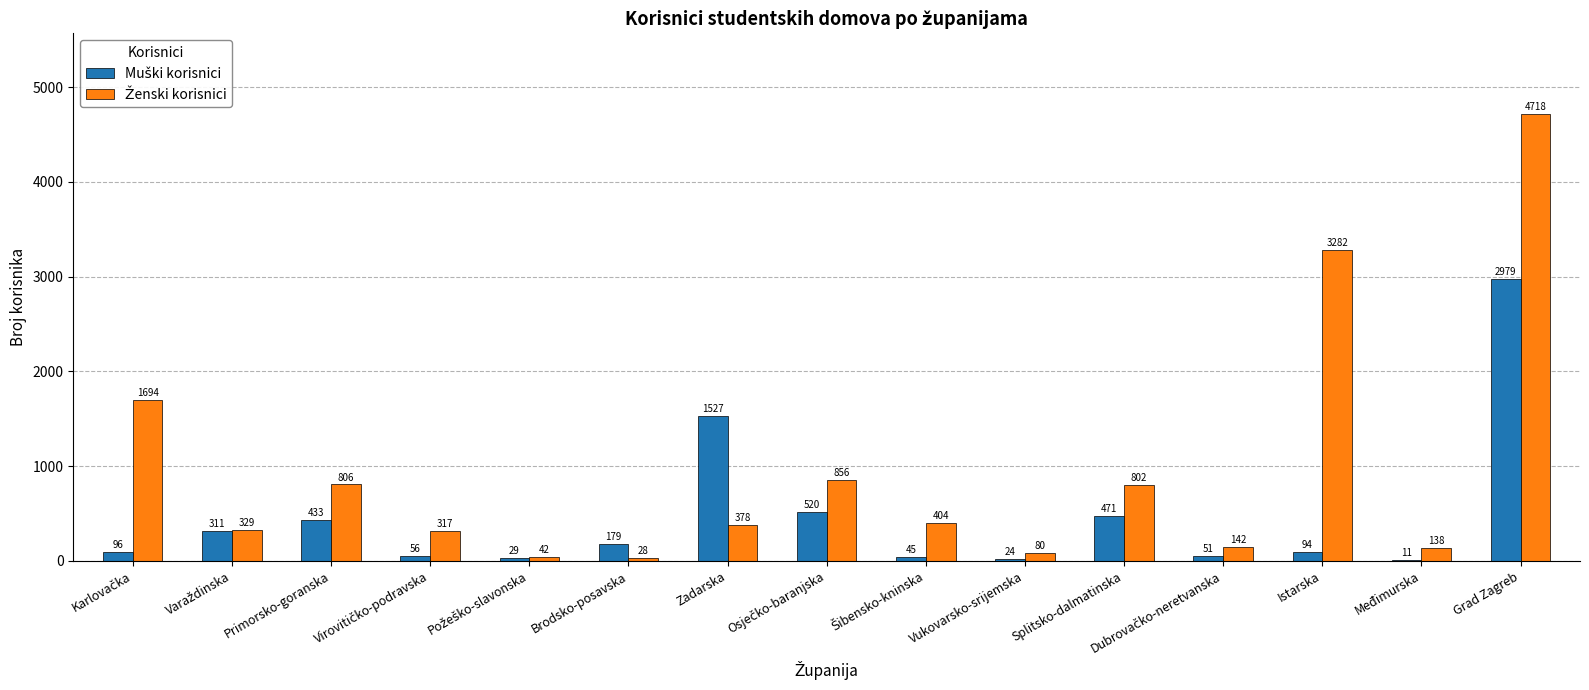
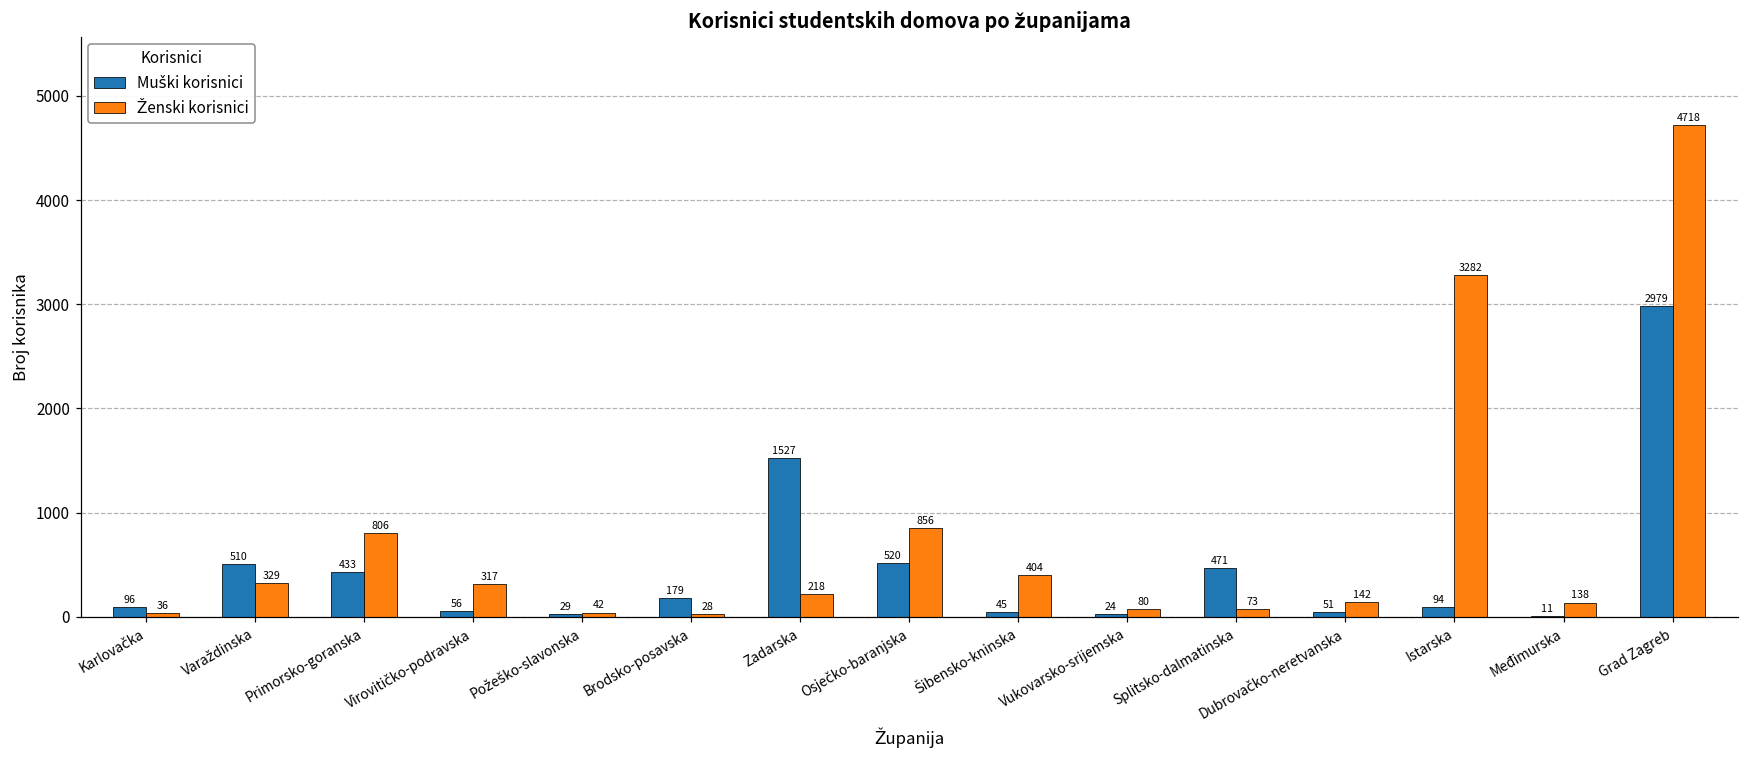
Ženski korisnici, Karlovačka: 1694 -> 36
Muški korisnici, Varaždinska: 311 -> 510
Ženski korisnici, Zadarska: 378 -> 218
Ženski korisnici, Splitsko-dalmatinska: 802 -> 73
